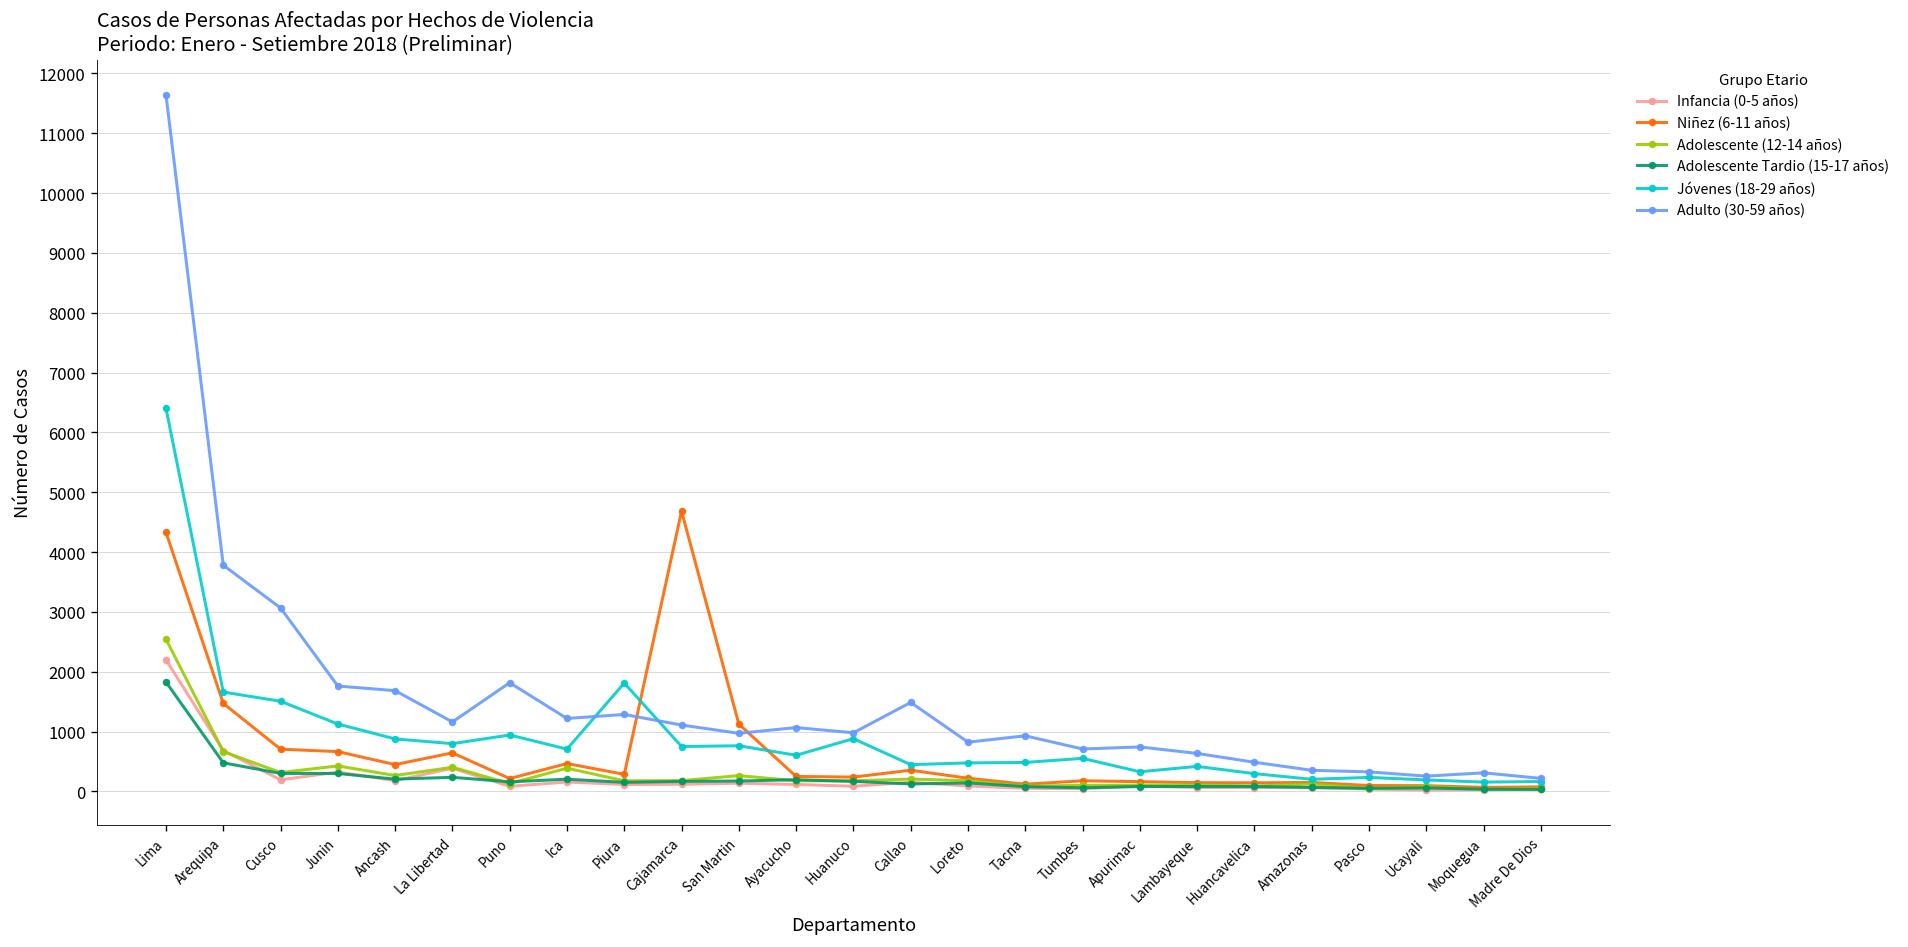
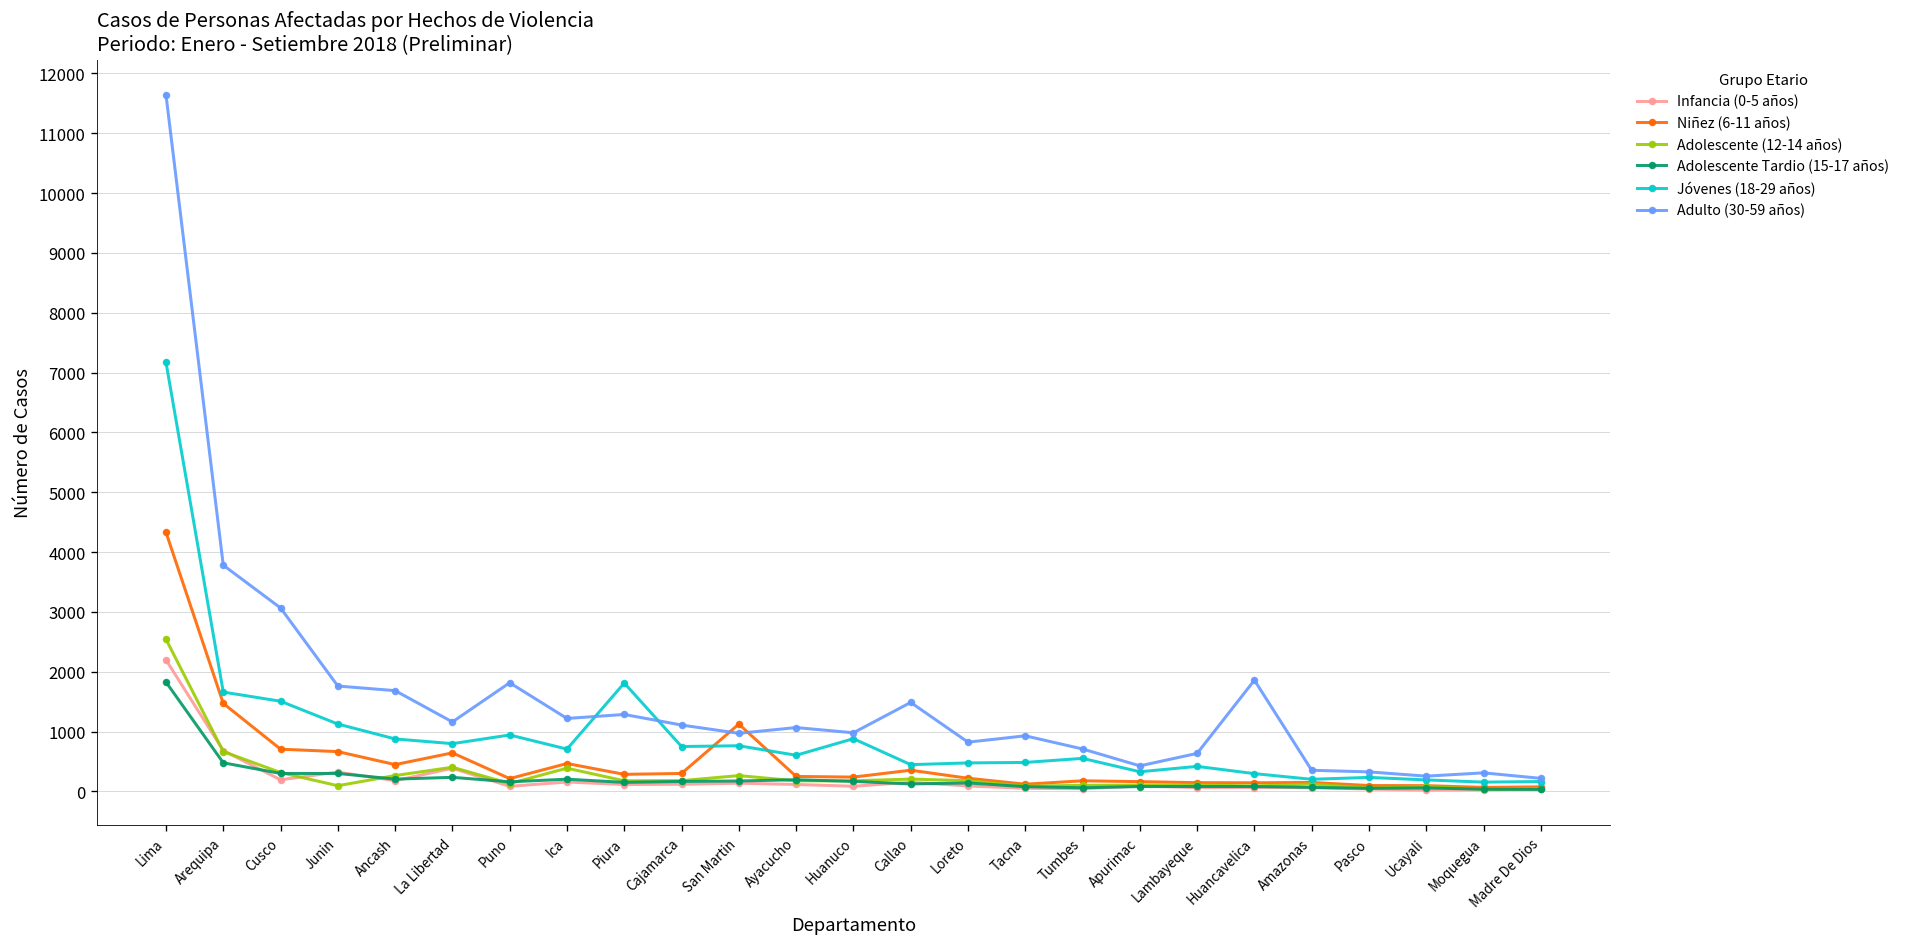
Jóvenes (18-29 años), Lima: 6400 -> 7200
Adolescente (12-14 años), Junin: 400 -> 100
Niñez (6-11 años), Cajamarca: 4700 -> 300
Adulto (30-59 años), Apurimac: 700 -> 400
Adulto (30-59 años), Huancavelica: 500 -> 1900
